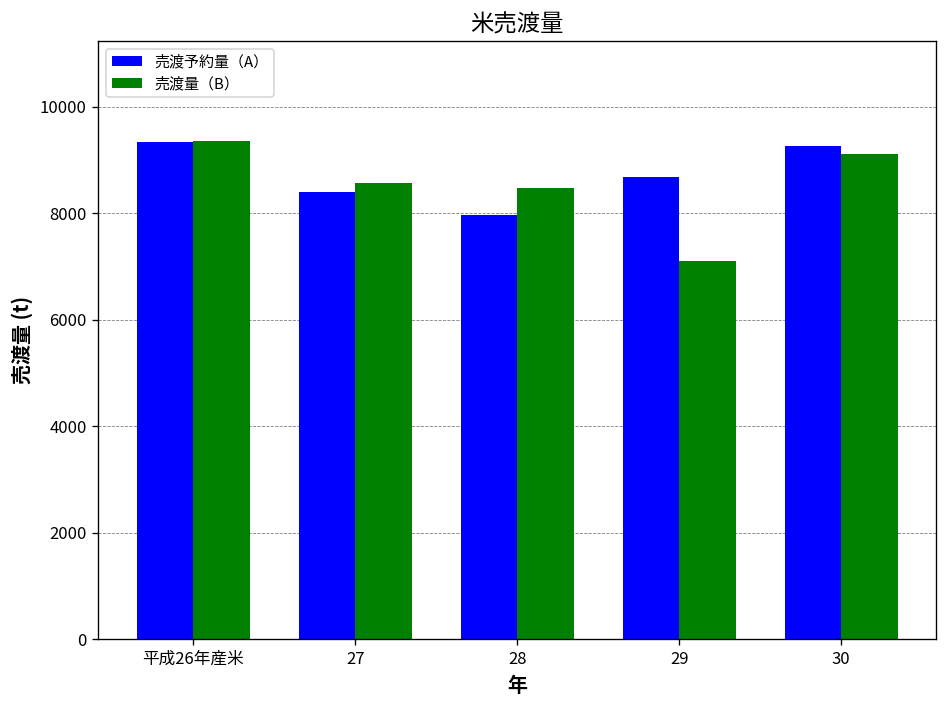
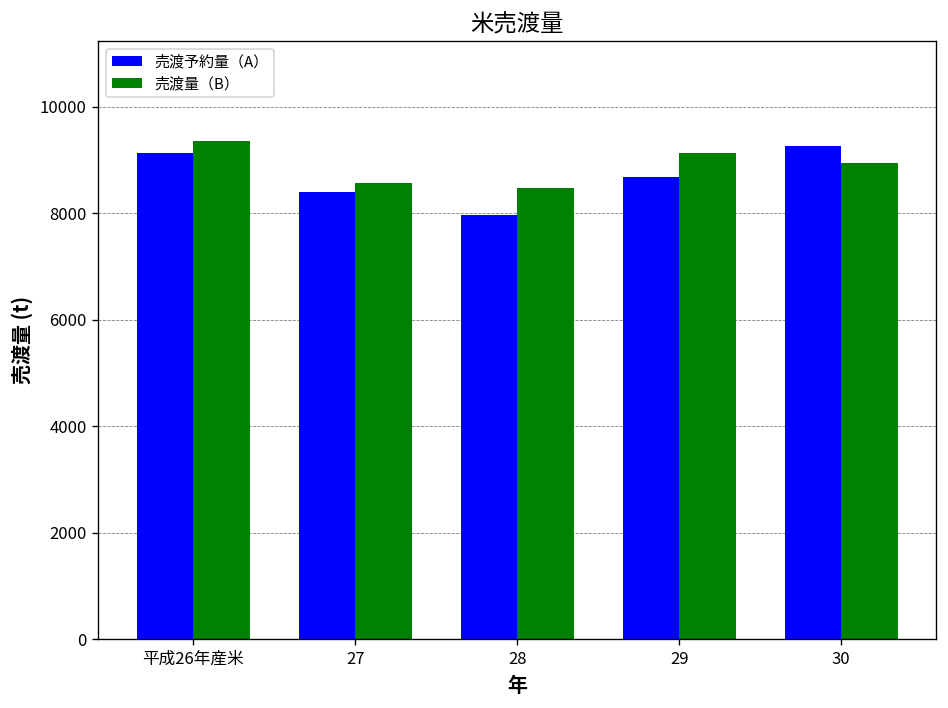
売渡予約量（A）, 平成26年産米: 9300 -> 9100
売渡量（B）, 29: 7100 -> 9100
売渡量（B）, 30: 9100 -> 8900
